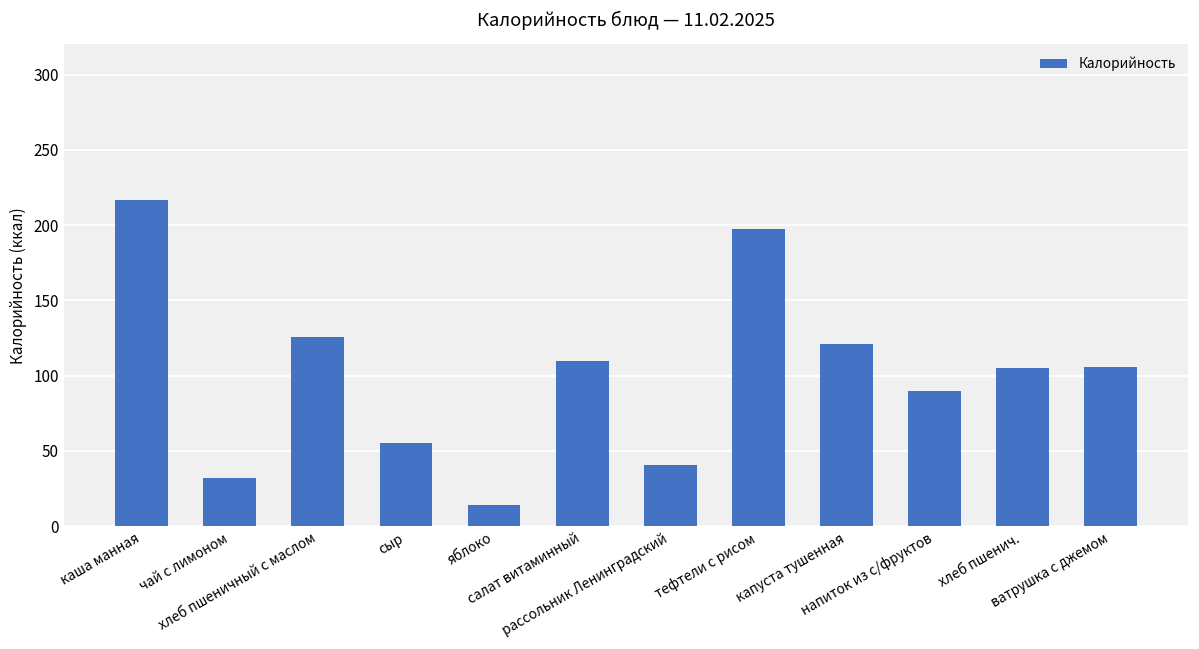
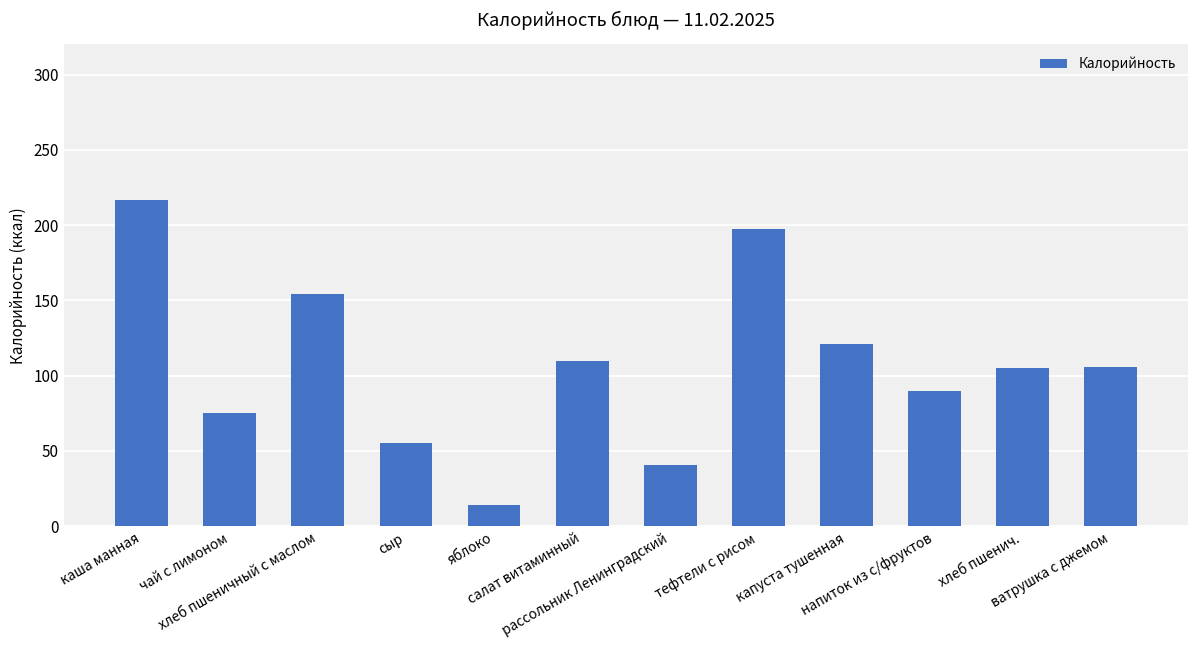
чай с лимоном: 32 -> 75
хлеб пшеничный с маслом: 126 -> 154
